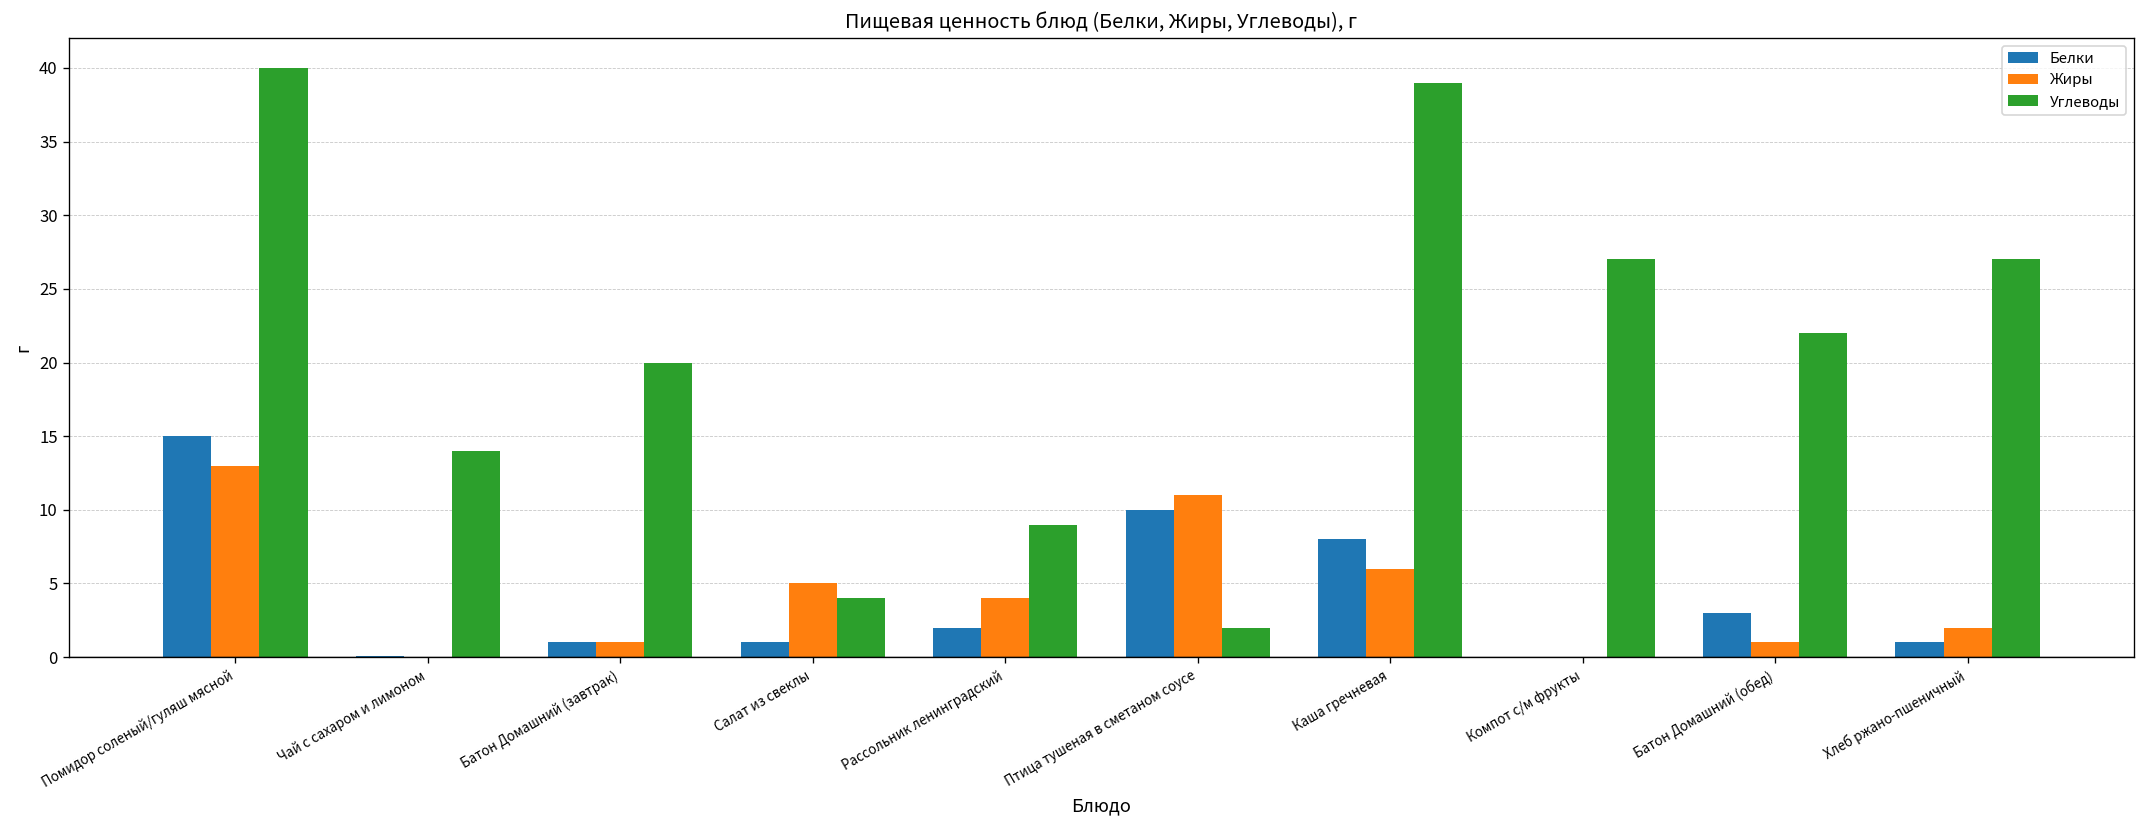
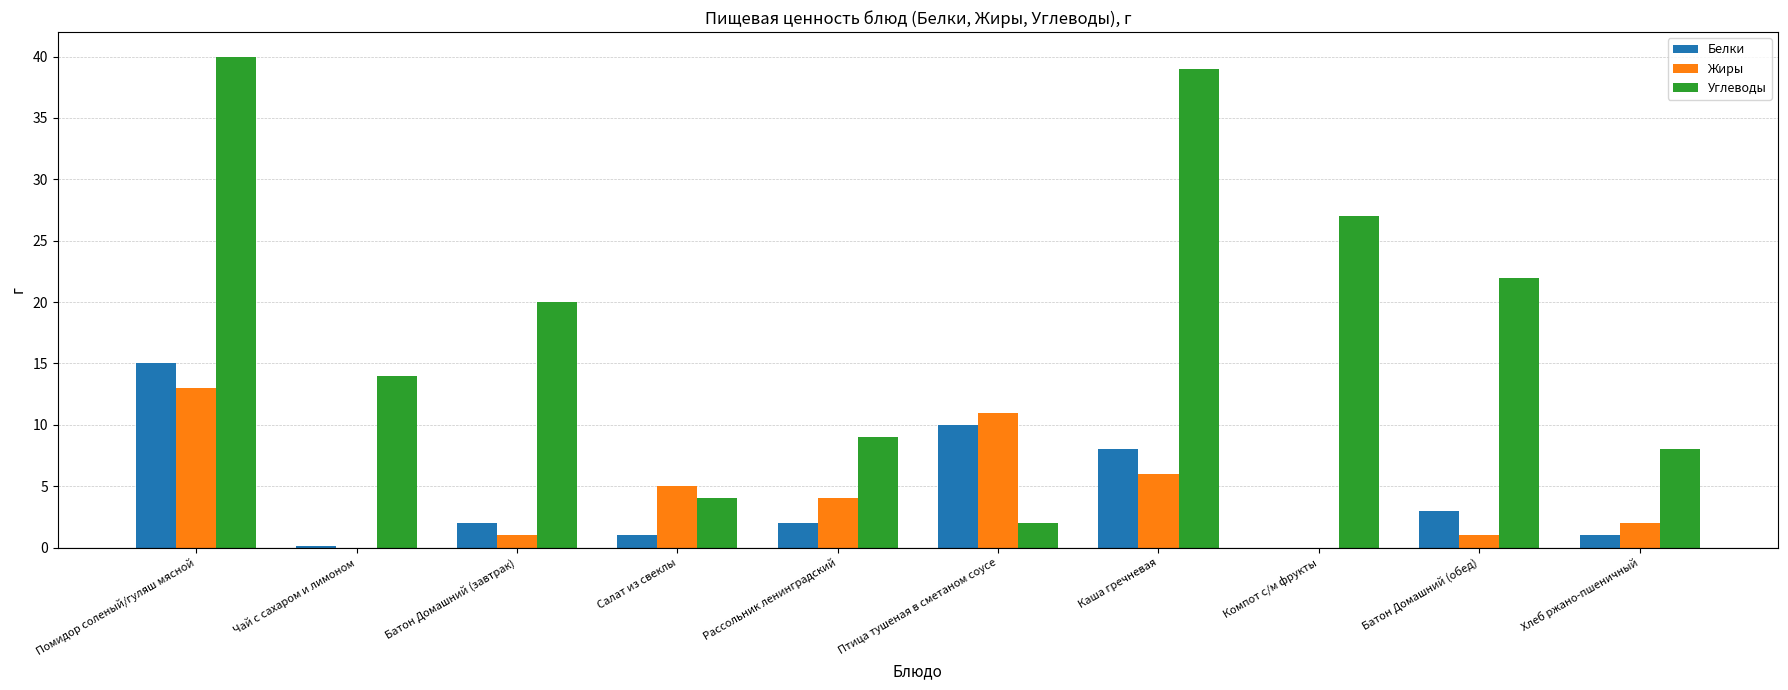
Белки, Батон Домашний (завтрак): 1 -> 2
Углеводы, Хлеб ржано-пшеничный: 27 -> 8
